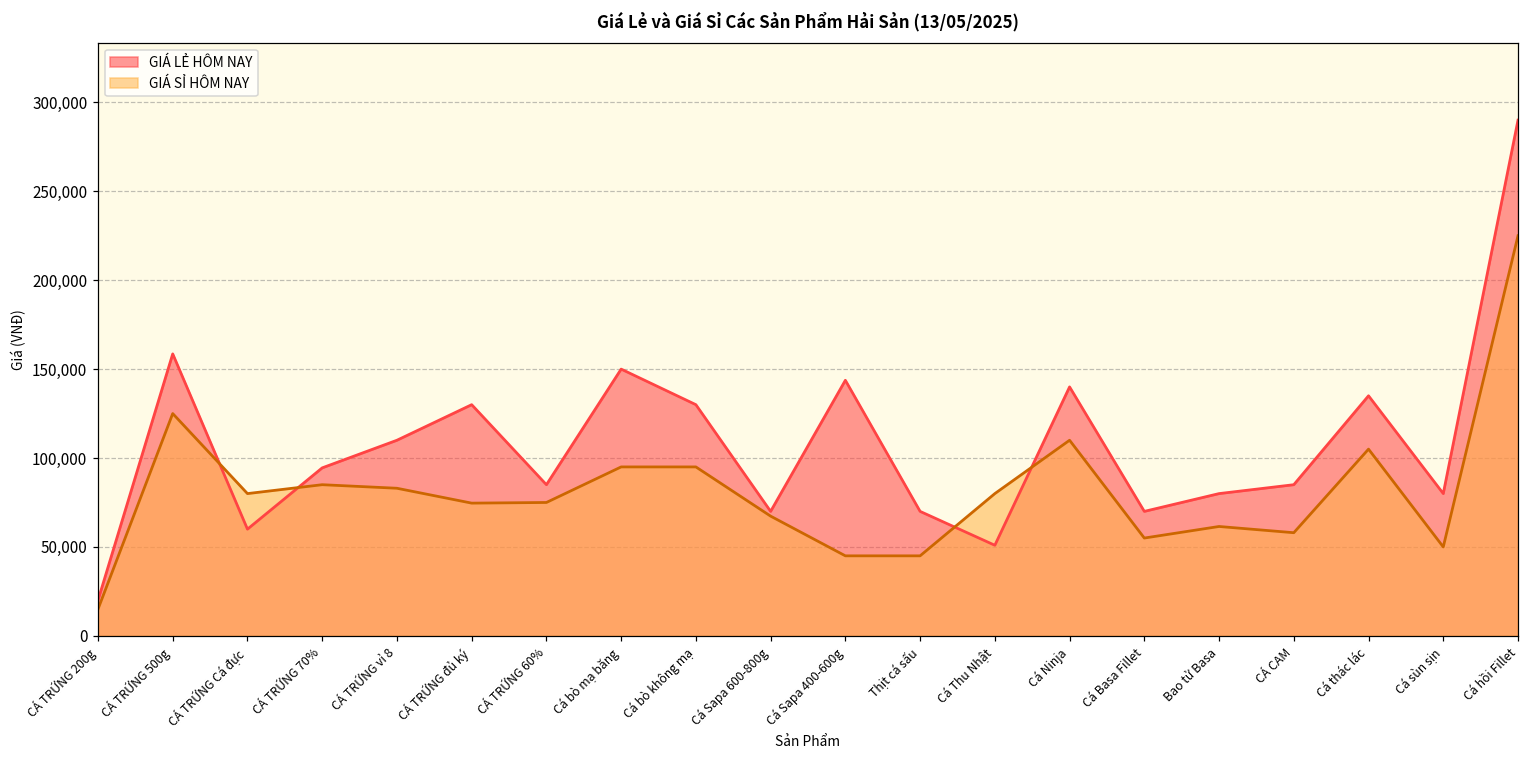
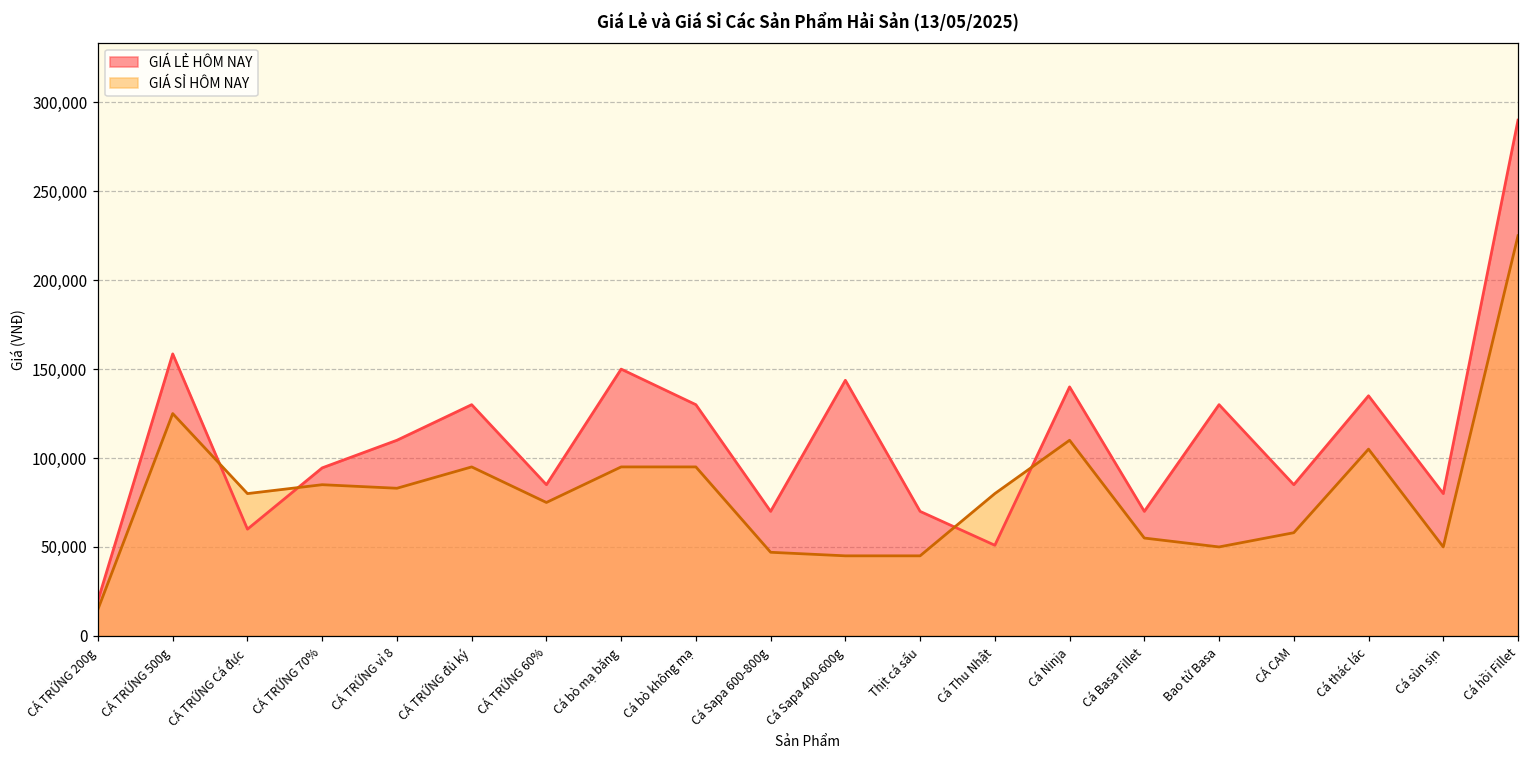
GIÁ SỈ HÔM NAY, CÁ TRỨNG đủ ký: 75,000 -> 95,000
GIÁ SỈ HÔM NAY, Cá Sapa 600-800g: 67,000 -> 47,000
GIÁ LẺ HÔM NAY, Bao tử Basa: 80,000 -> 130,000
GIÁ SỈ HÔM NAY, Bao tử Basa: 62,000 -> 50,000
